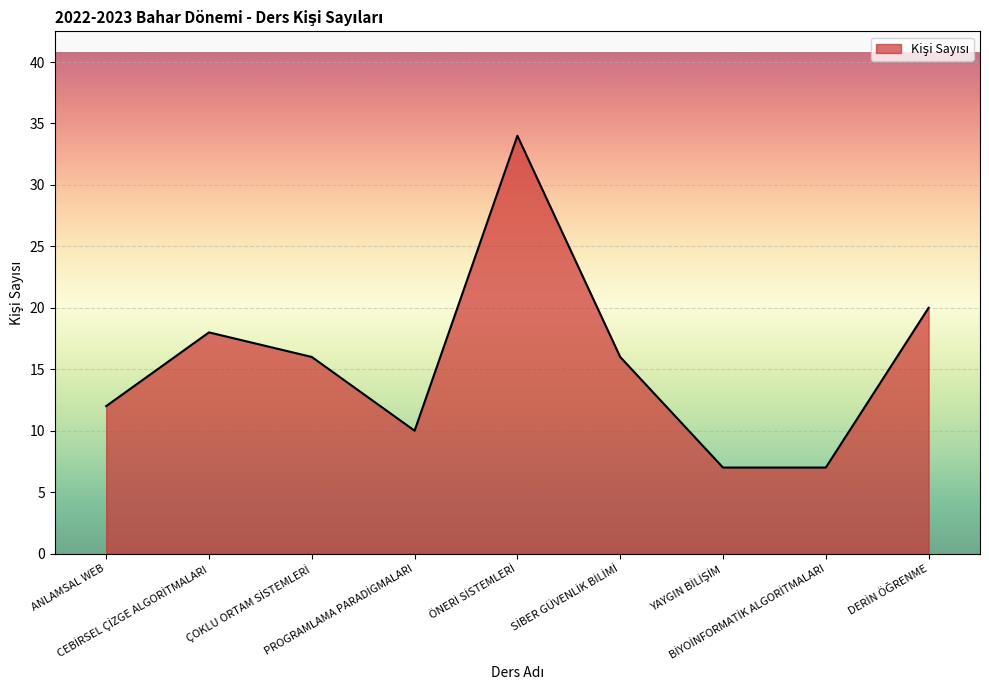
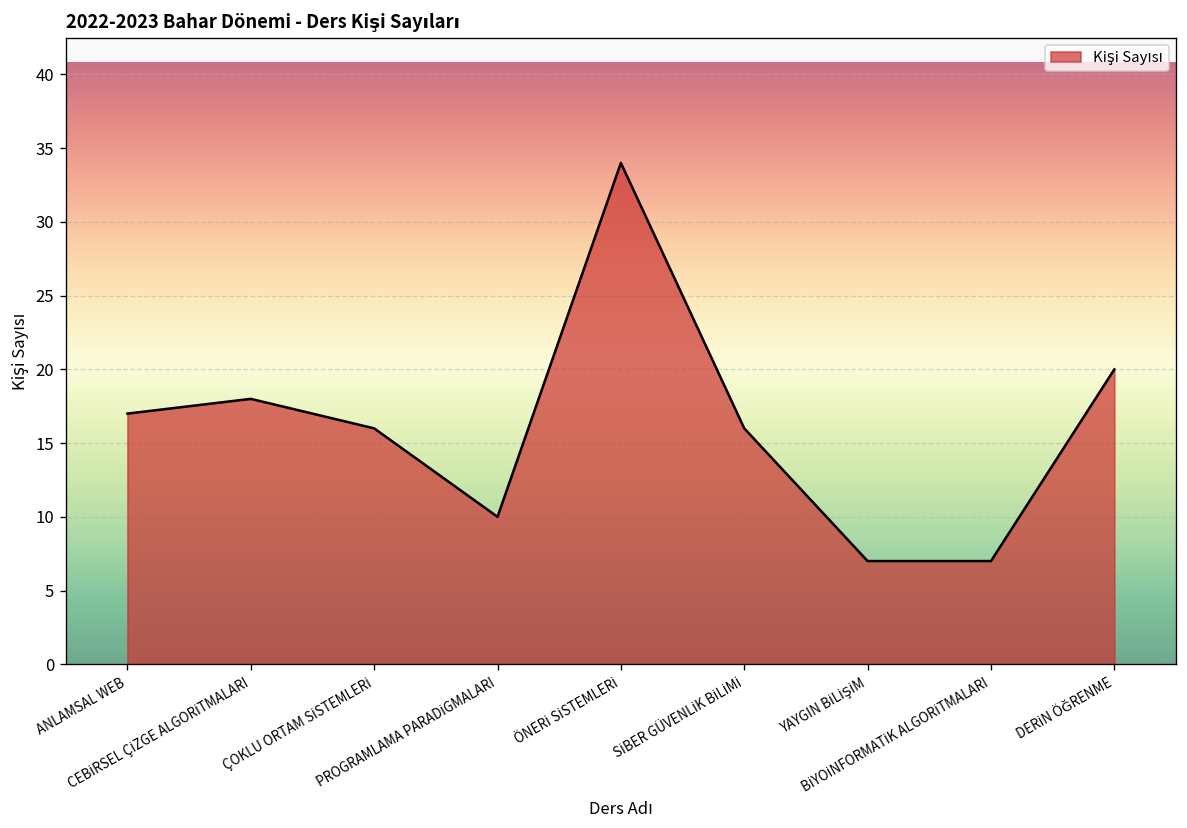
ANLAMSAL WEB: 12 -> 17
